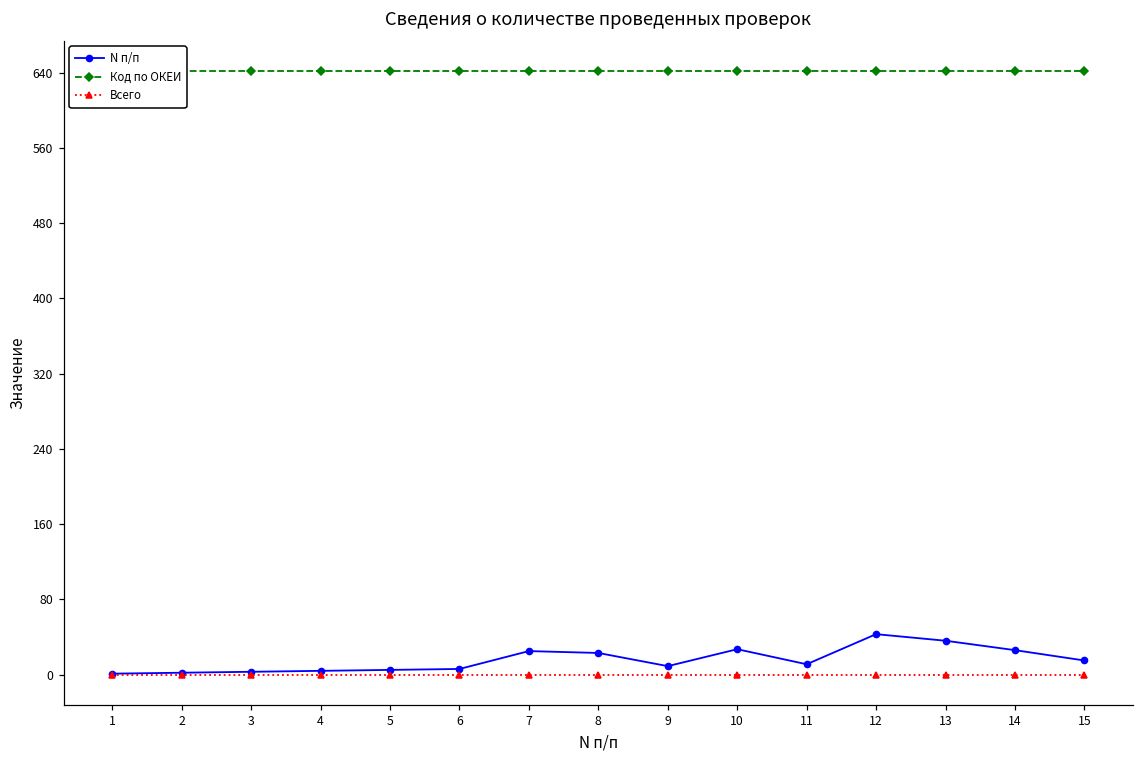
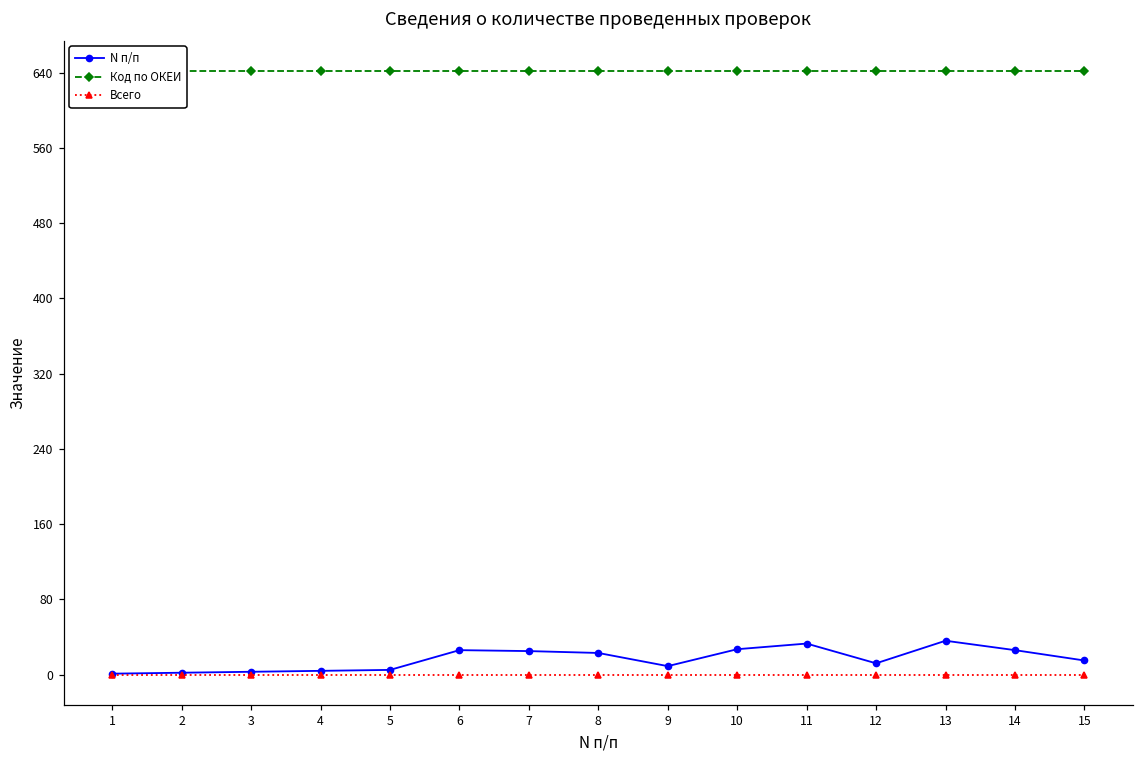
N п/п, 6: 10 -> 30
N п/п, 11: 10 -> 30
N п/п, 12: 40 -> 10
